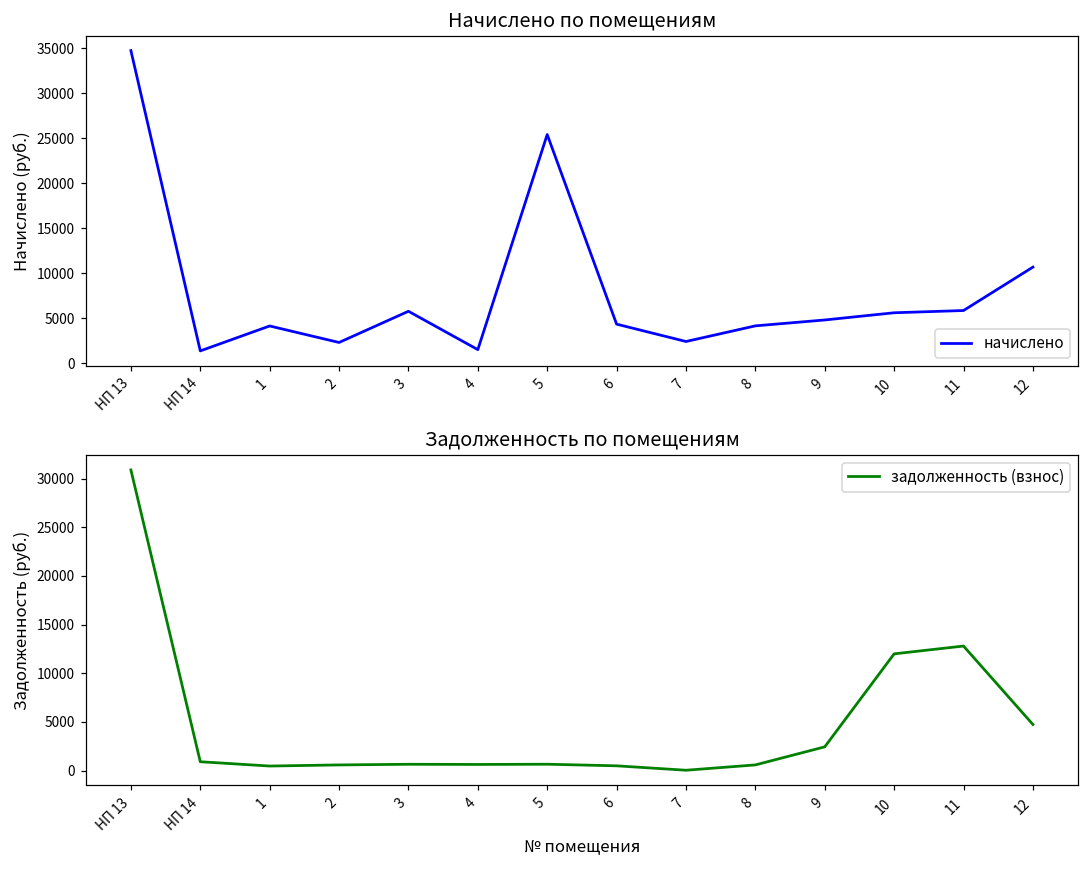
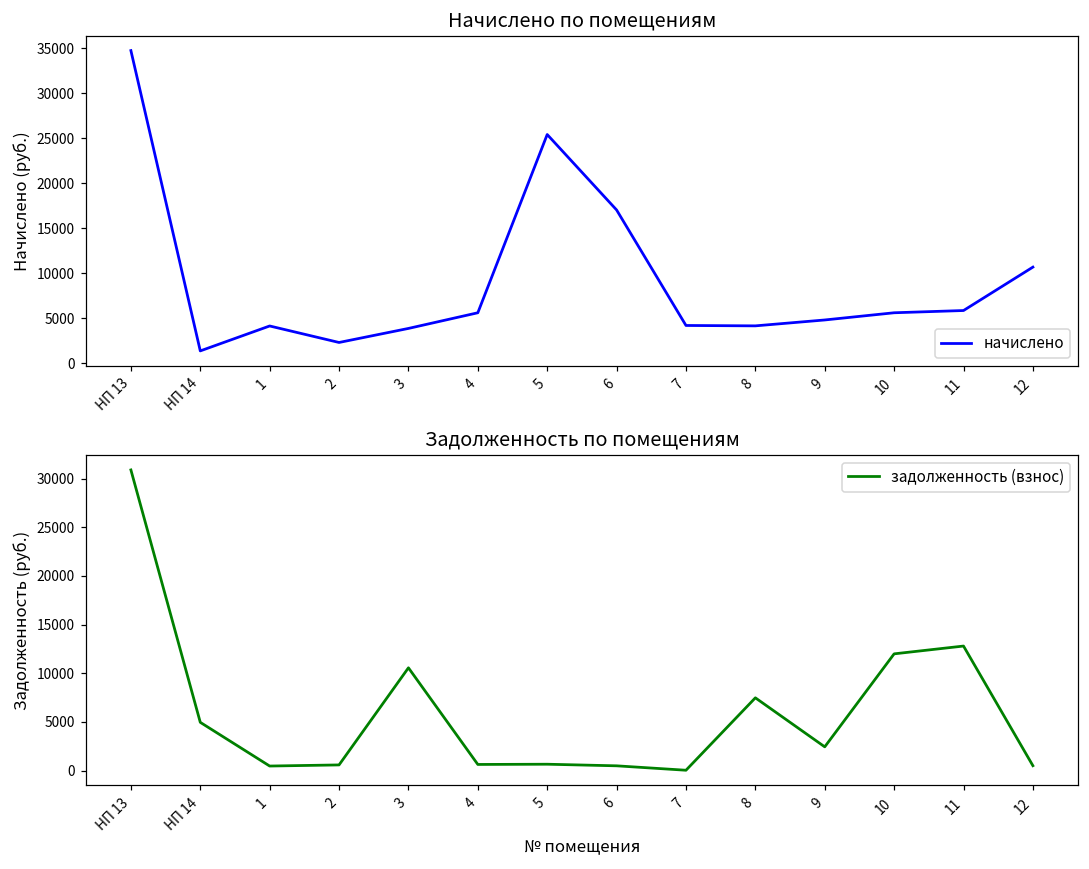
Начислено по помещениям, 3: 6000 -> 4000
Начислено по помещениям, 4: 2000 -> 6000
Начислено по помещениям, 6: 4000 -> 17000
Начислено по помещениям, 7: 2000 -> 4000
Задолженность по помещениям, НП 14: 1000 -> 5000
Задолженность по помещениям, 3: 1000 -> 11000
Задолженность по помещениям, 8: 1000 -> 7000
Задолженность по помещениям, 12: 5000 -> 0
